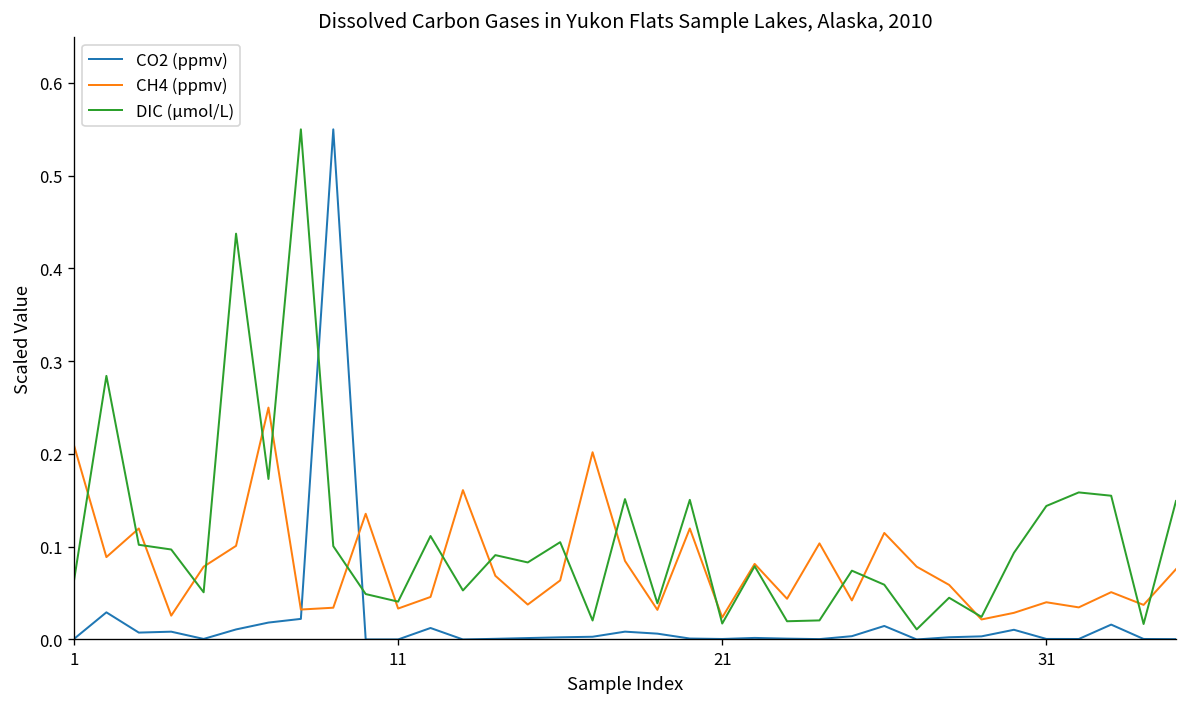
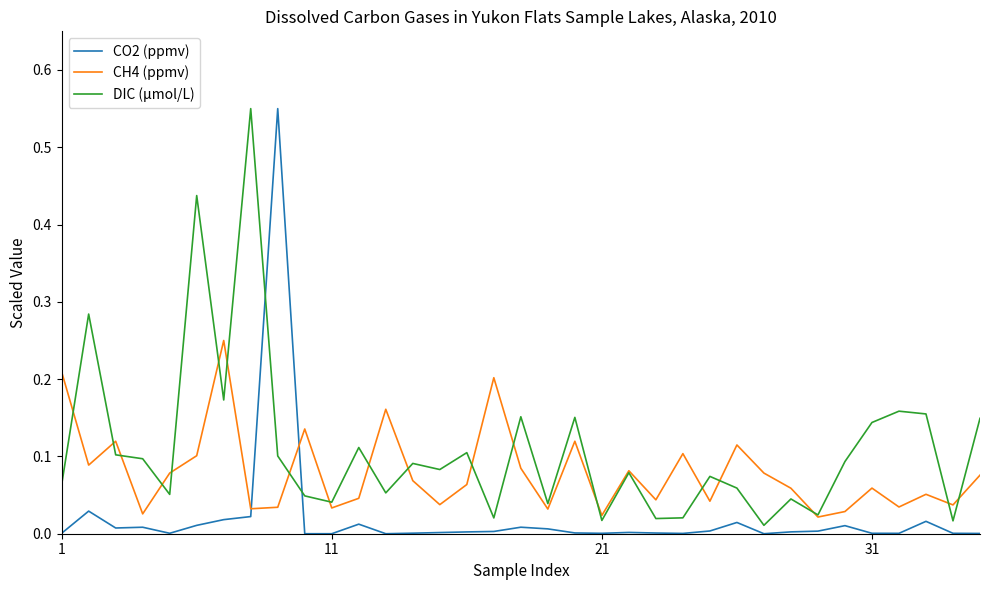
CH4 (ppmv), 31: 0.04 -> 0.06
